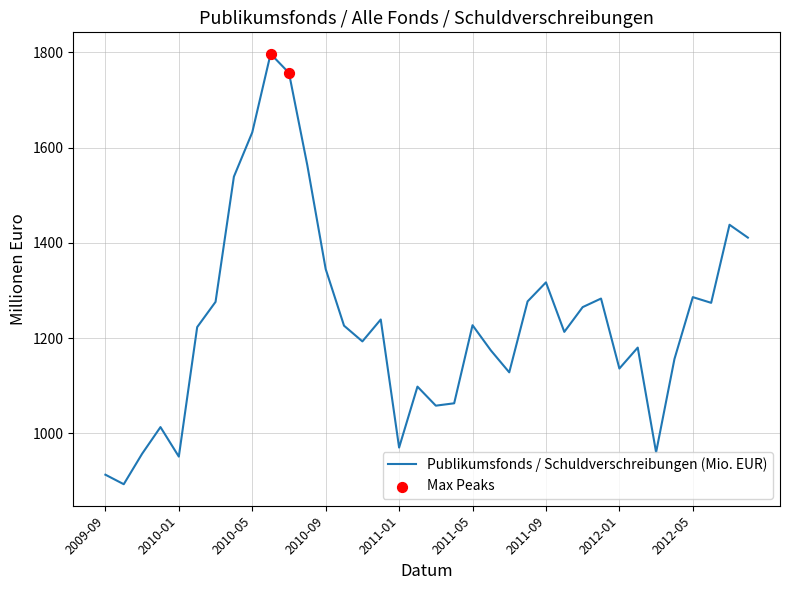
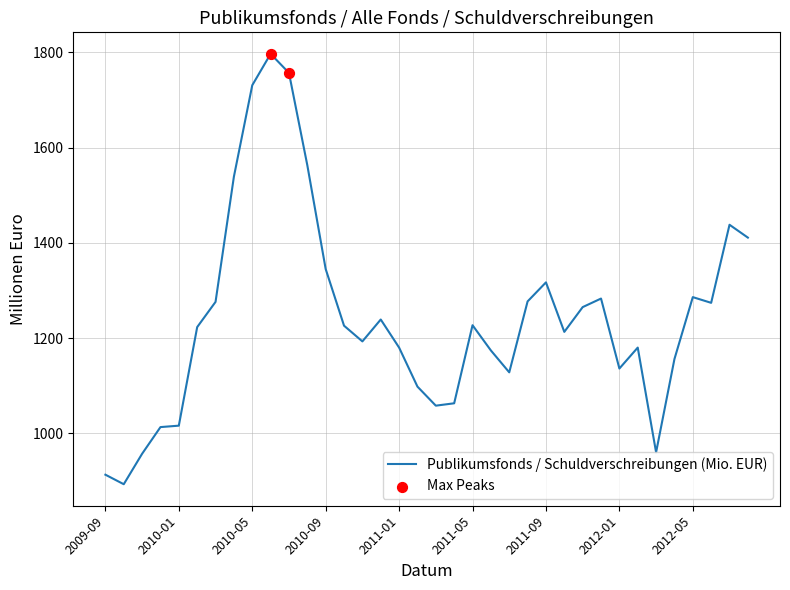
Publikumsfonds / Schuldverschreibungen (Mio. EUR), 2010-01: 950 -> 1020
Publikumsfonds / Schuldverschreibungen (Mio. EUR), 2010-05: 1630 -> 1730
Publikumsfonds / Schuldverschreibungen (Mio. EUR), 2011-01: 970 -> 1180
